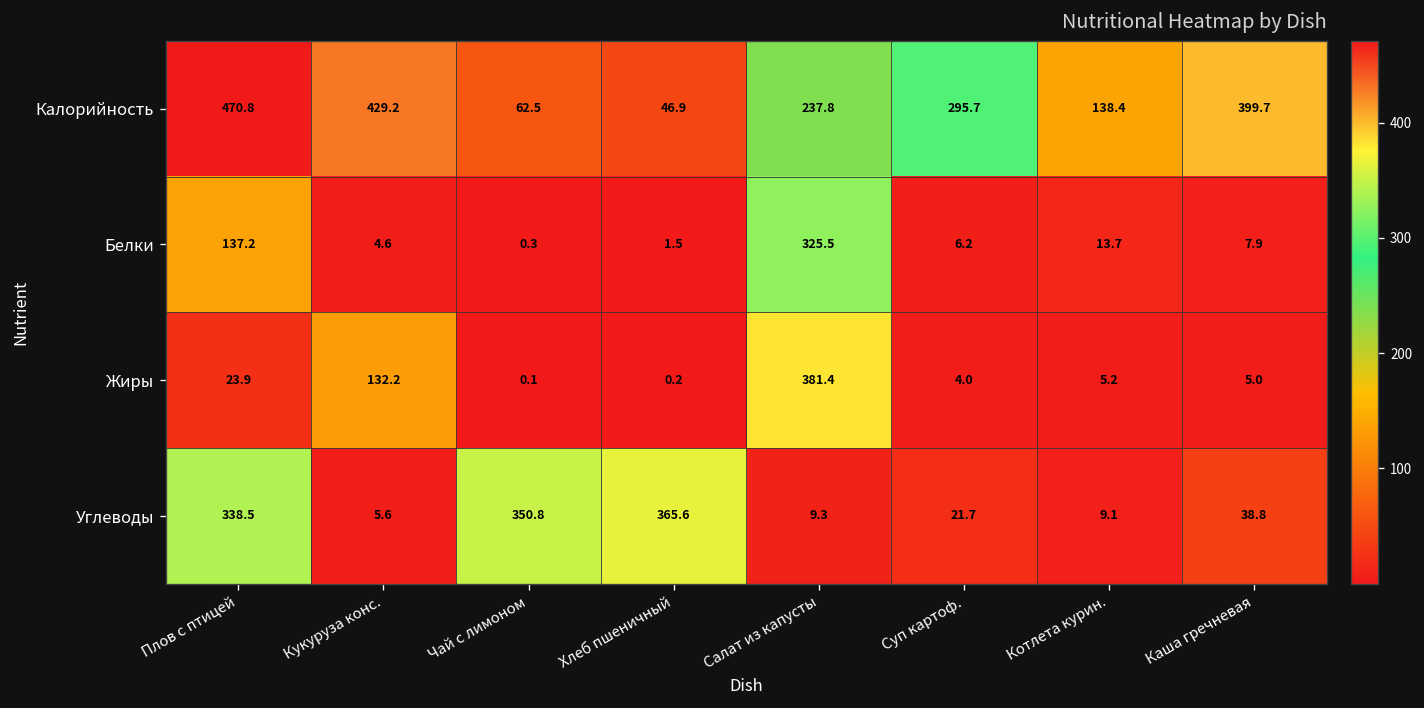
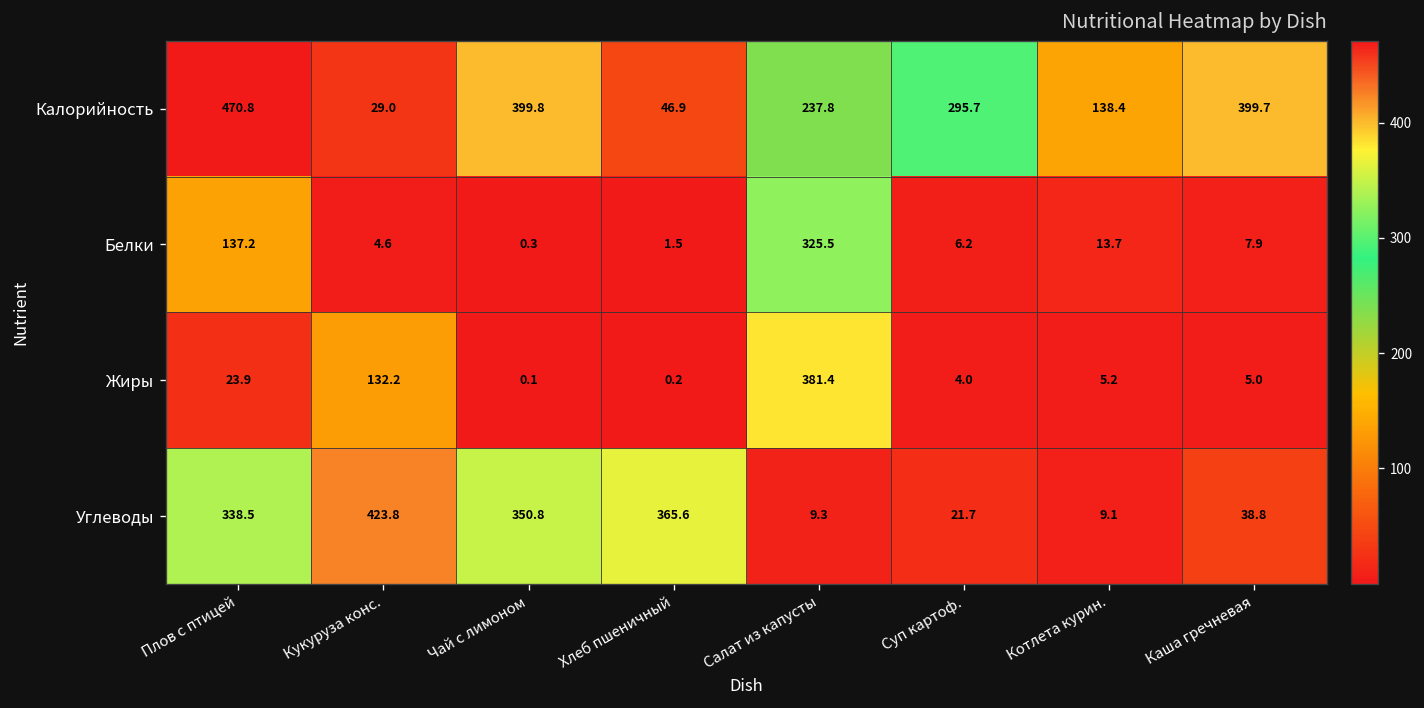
Калорийность, Кукуруза конс.: 429.2 -> 29.0
Калорийность, Чай с лимоном: 62.5 -> 399.8
Углеводы, Кукуруза конс.: 5.6 -> 423.8
